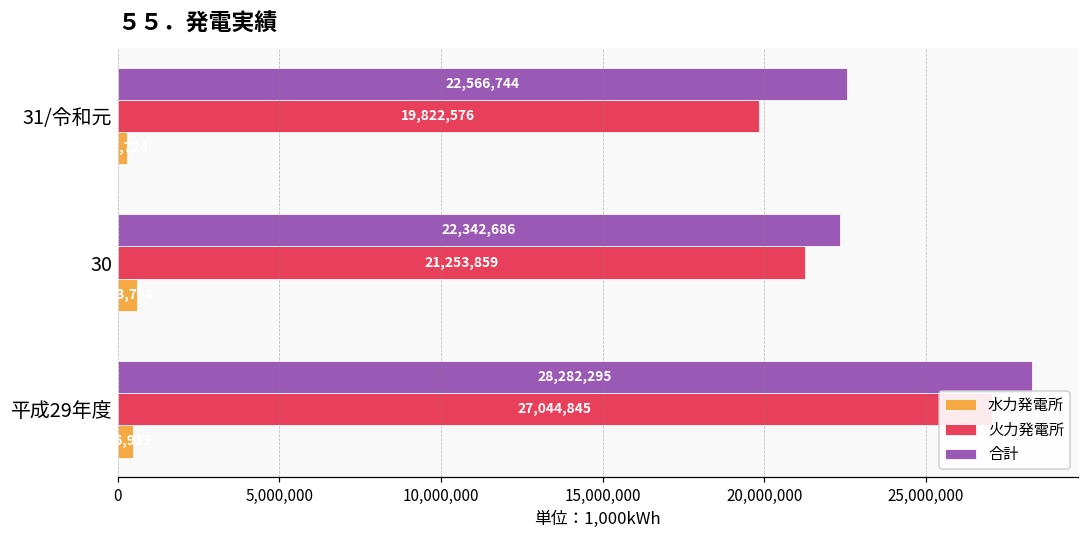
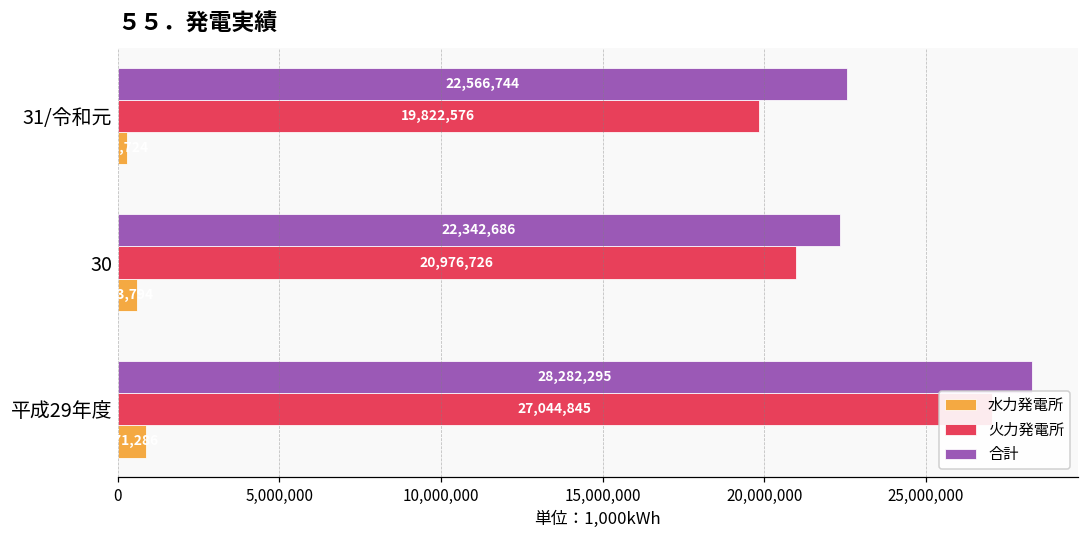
火力発電所, 30: 21,253,859 -> 20,976,726
水力発電所, 平成29年度: 500,000 -> 900,000
